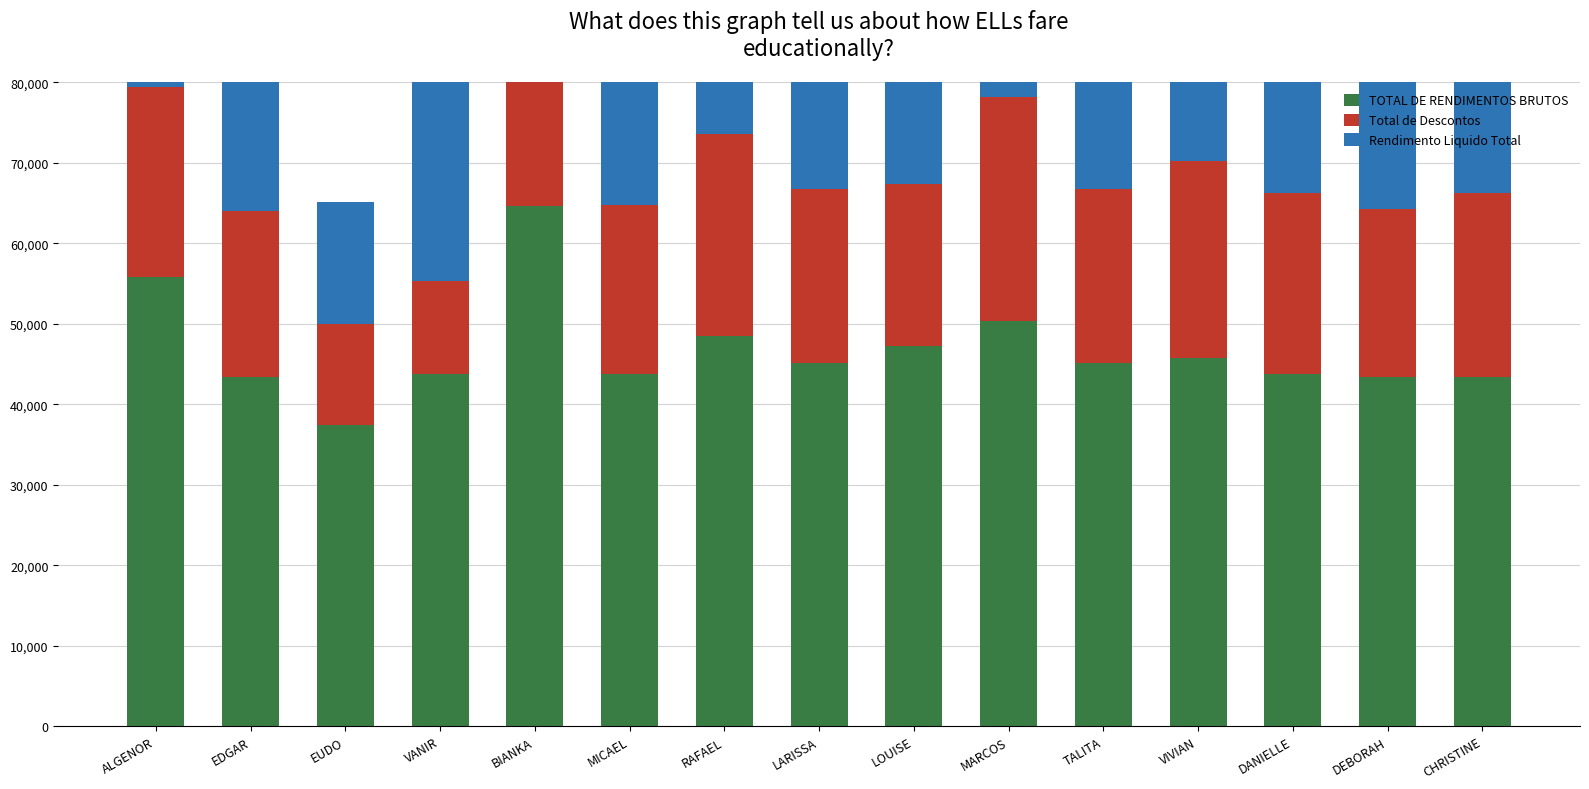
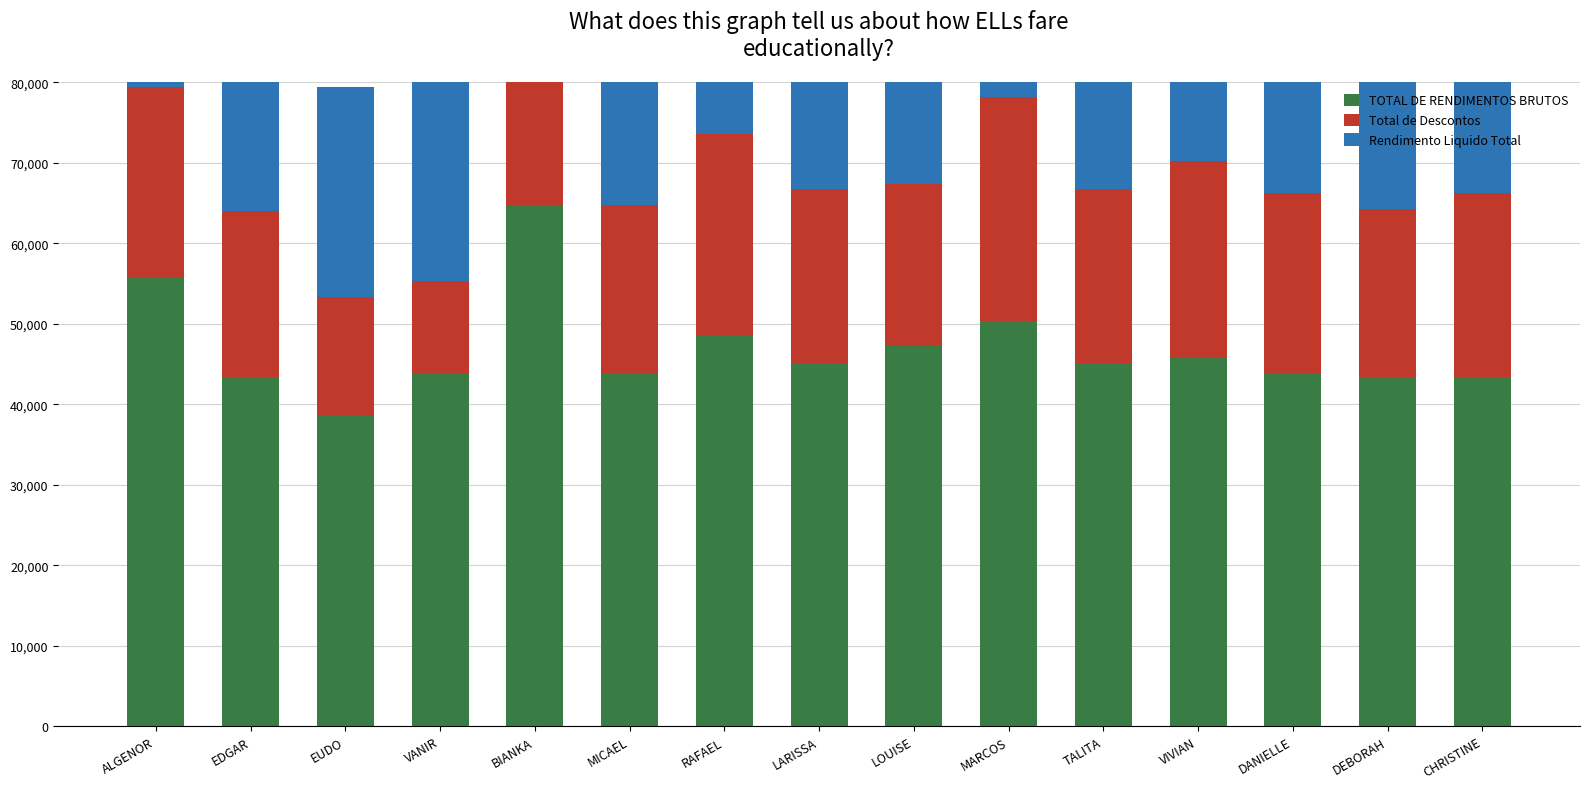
TOTAL DE RENDIMENTOS BRUTOS, EUDO: 37,000 -> 39,000
Total de Descontos, EUDO: 13,000 -> 15,000
Rendimento Liquido Total, EUDO: 15,000 -> 26,000
